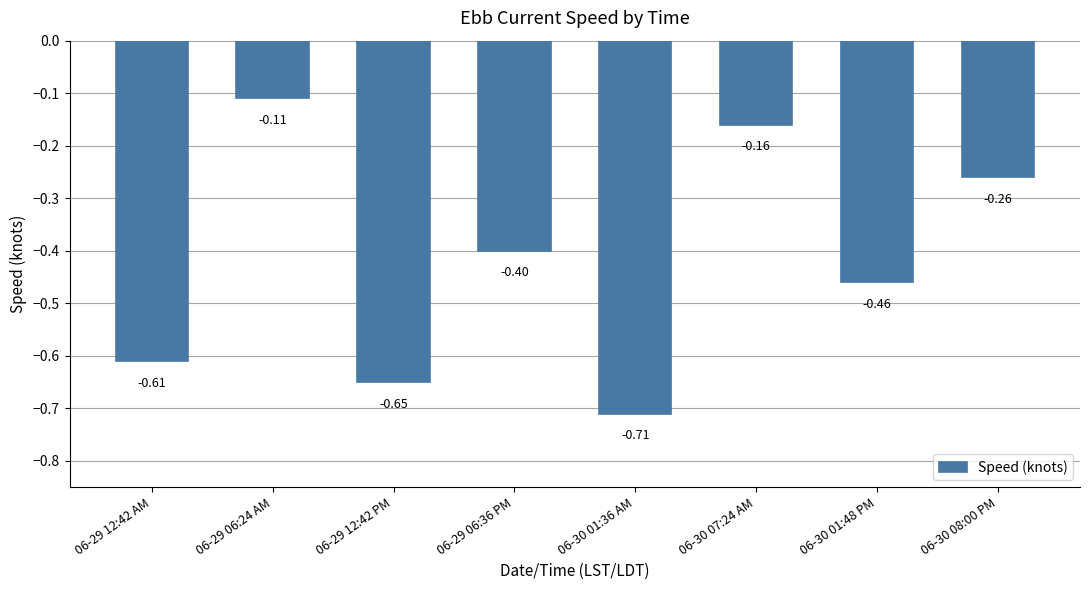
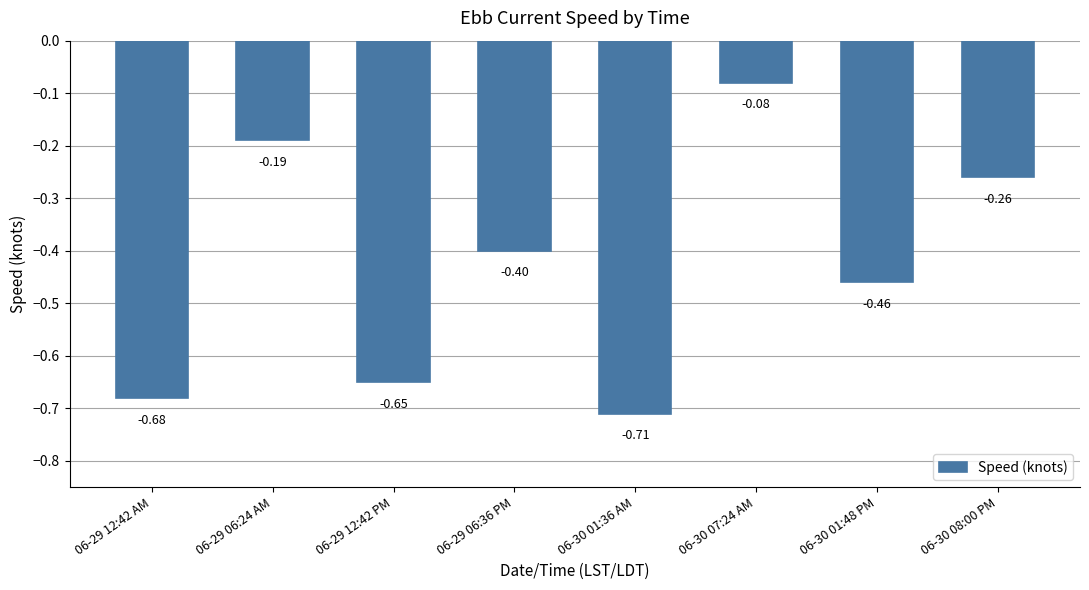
06-29 12:42 AM: -0.61 -> -0.68
06-29 06:24 AM: -0.11 -> -0.19
06-30 07:24 AM: -0.16 -> -0.08
